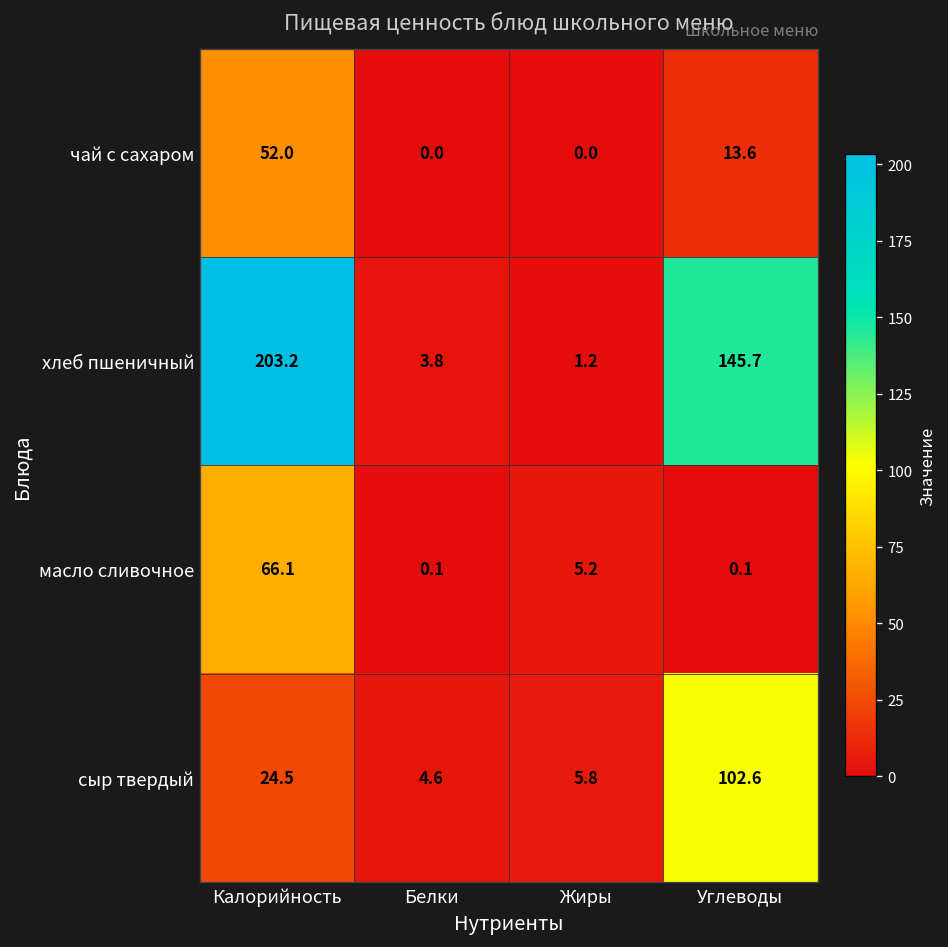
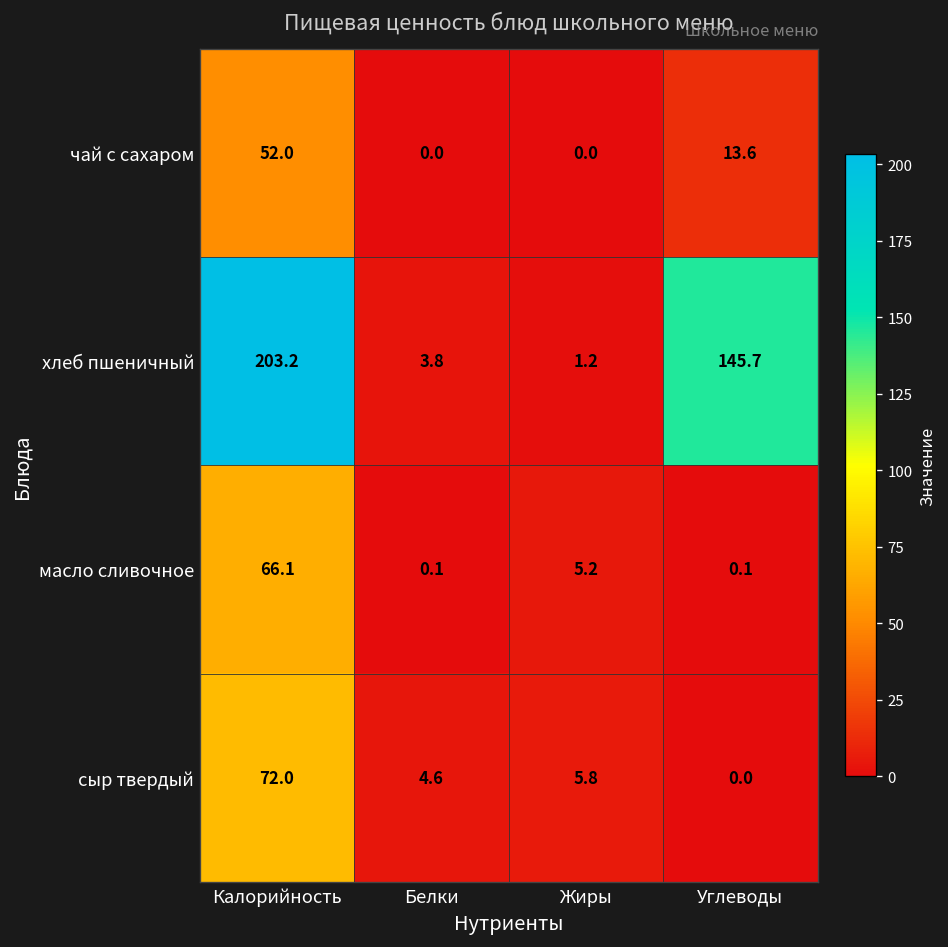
сыр твердый, Калорийность: 24.5 -> 72.0
сыр твердый, Углеводы: 102.6 -> 0.0
